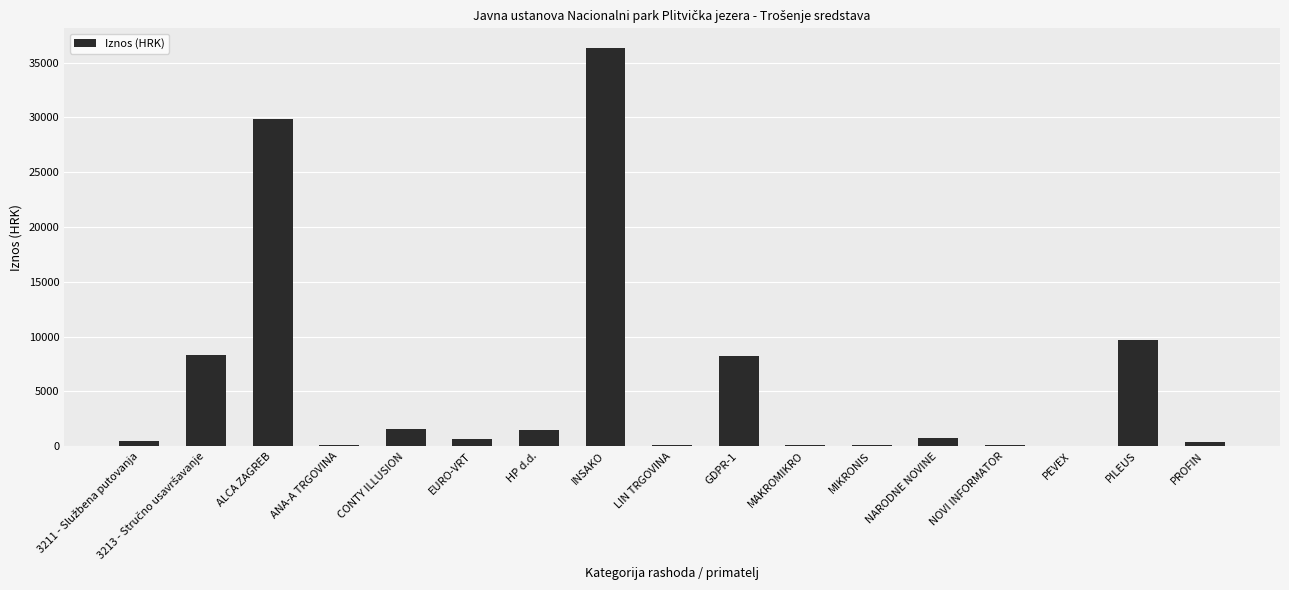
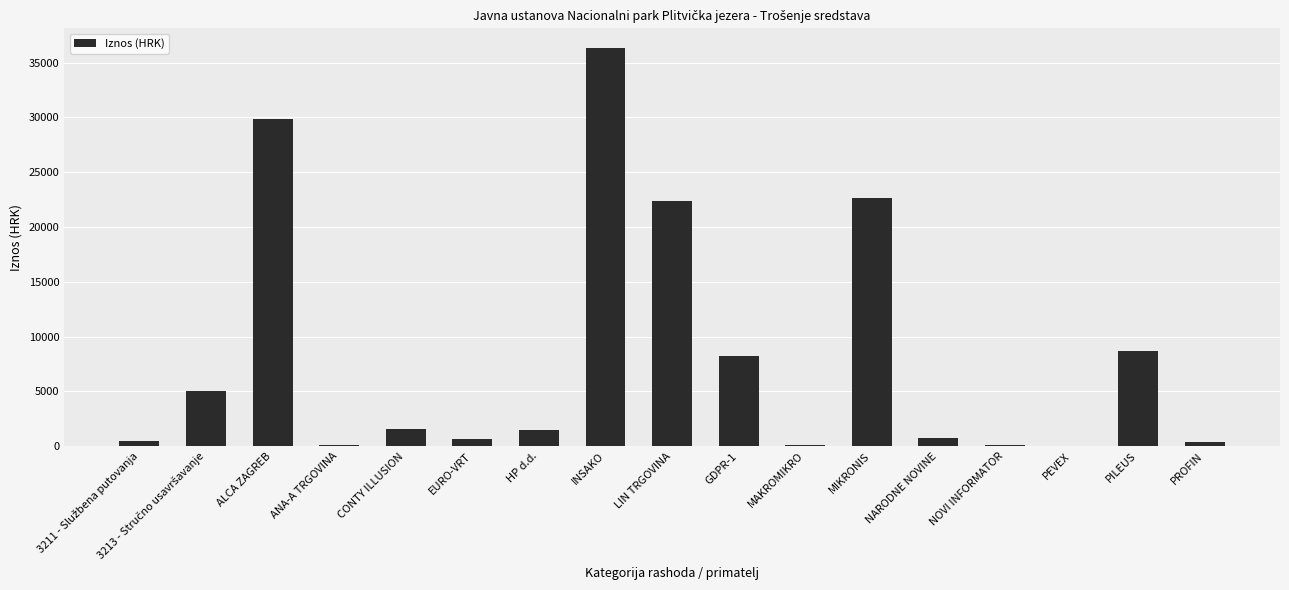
3213 - Stručno usavršavanje: 8300 -> 5000
LIN TRGOVINA: 100 -> 22400
MIKRONIS: 100 -> 22700
PILEUS: 9700 -> 8700
